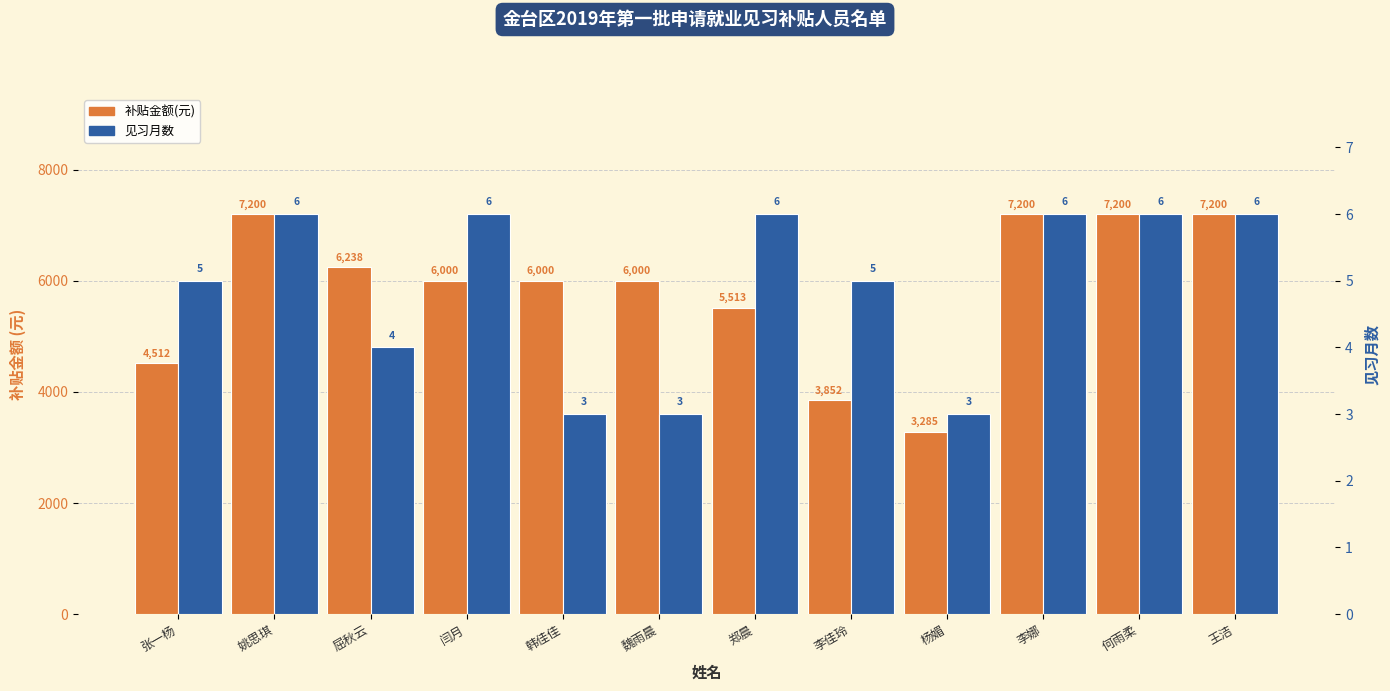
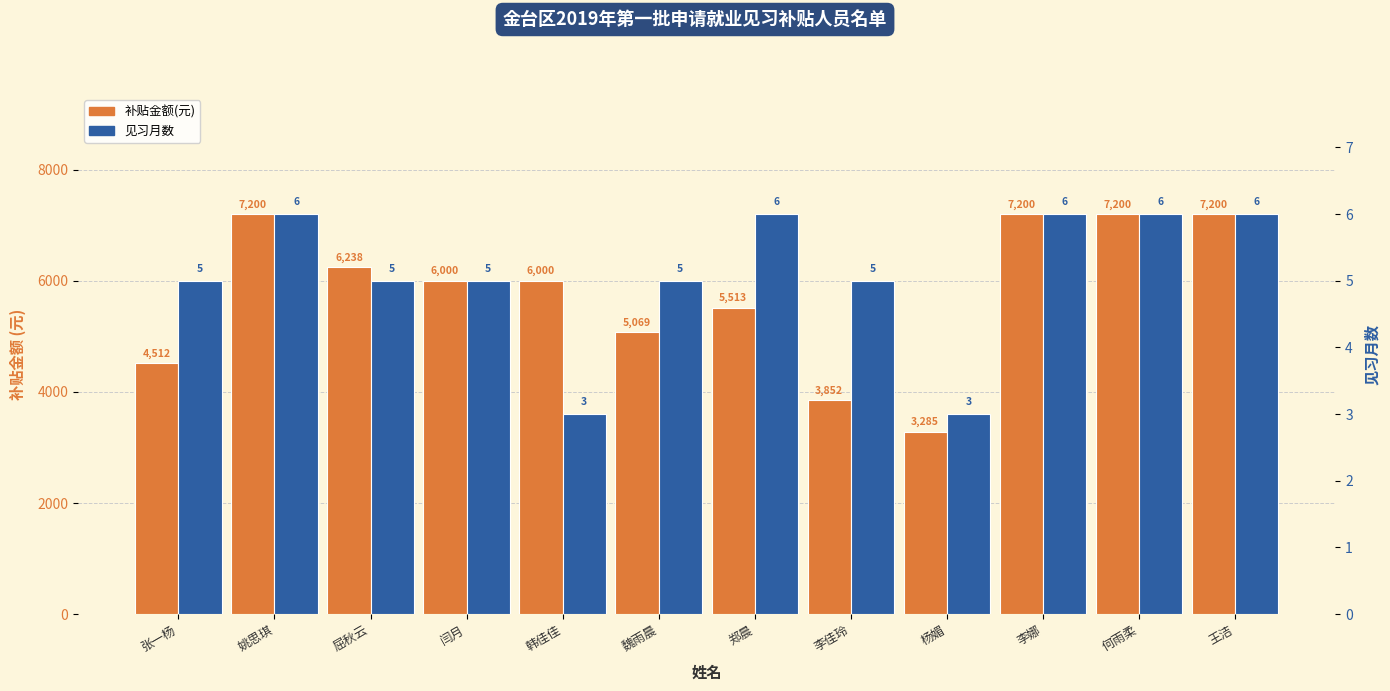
补贴金额(元), 魏雨晨: 6,000 -> 5,069
见习月数, 屈秋云: 4 -> 5
见习月数, 闫月: 6 -> 5
见习月数, 魏雨晨: 3 -> 5
